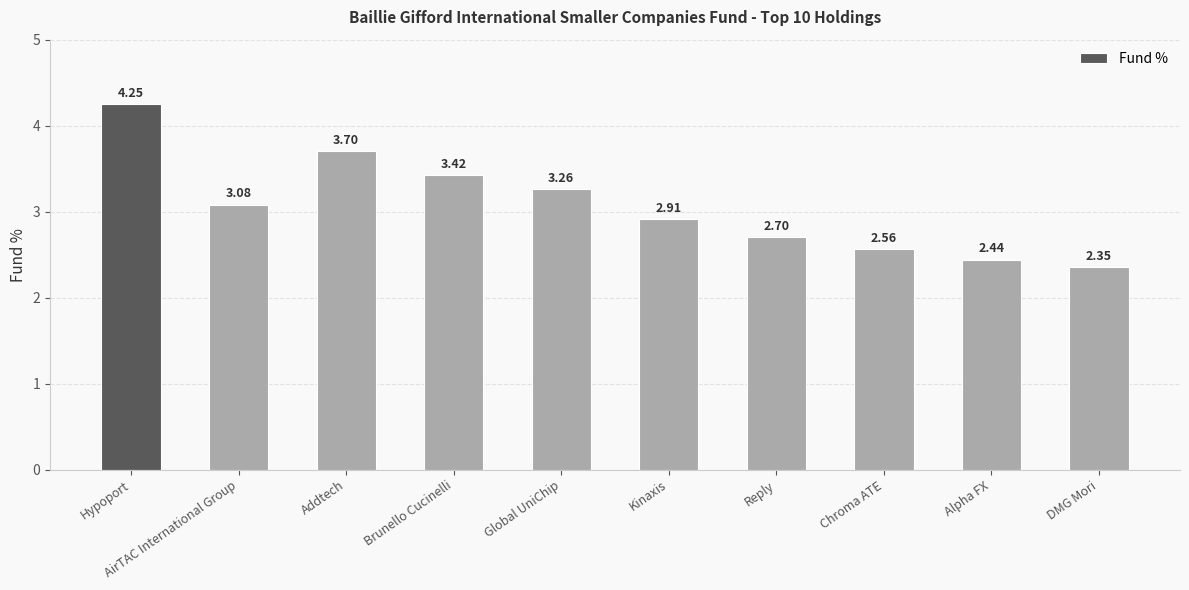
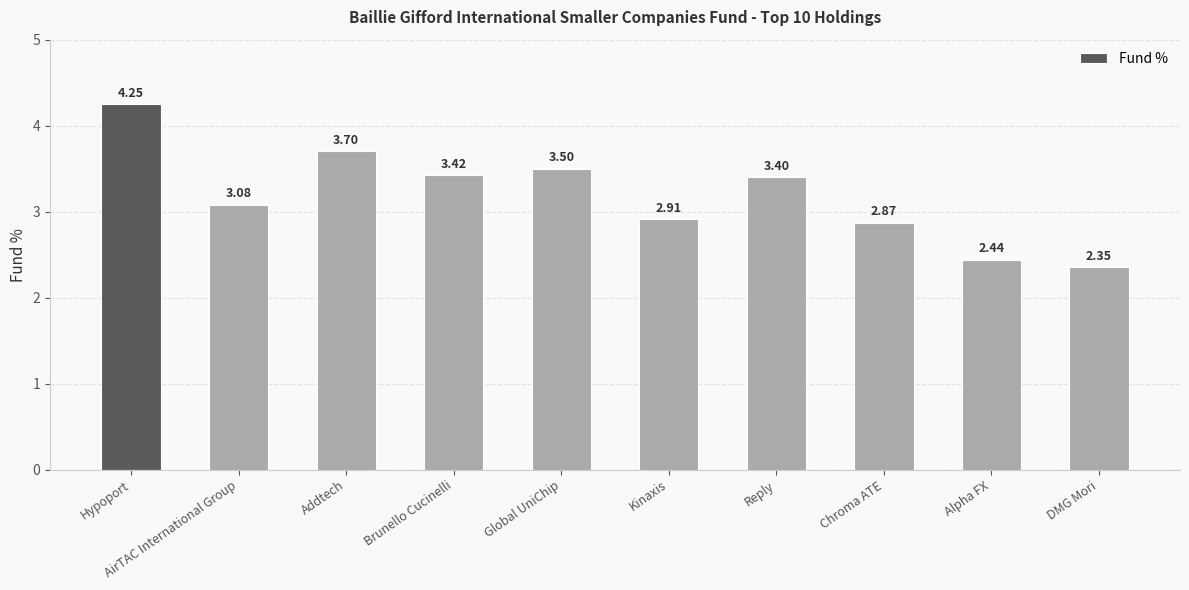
Global UniChip: 3.26 -> 3.50
Reply: 2.70 -> 3.40
Chroma ATE: 2.56 -> 2.87
